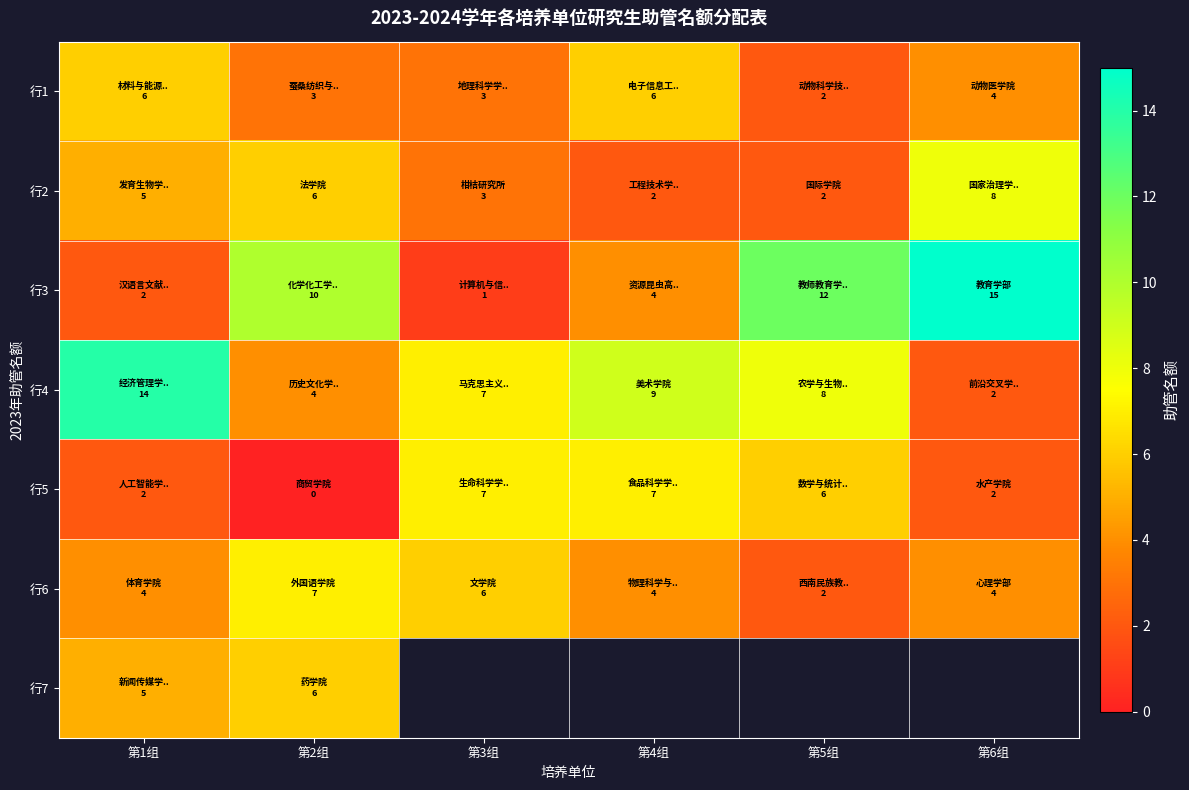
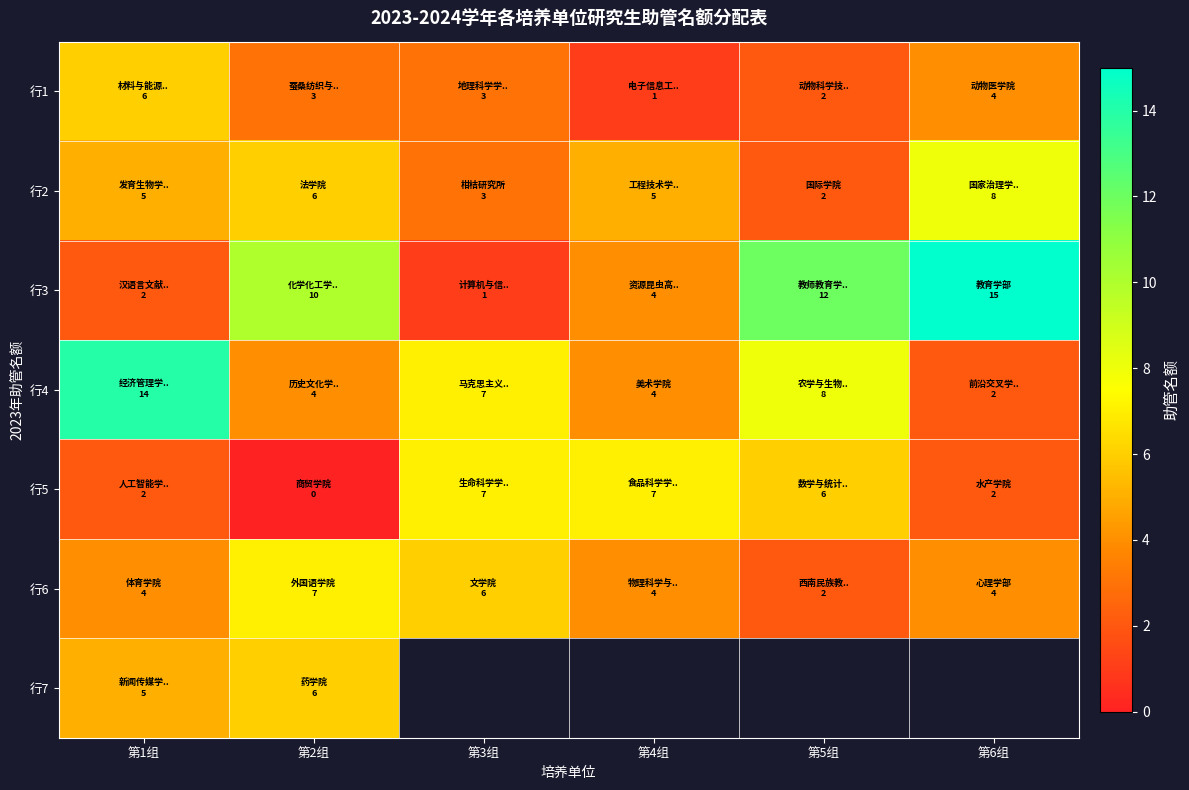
行1, 第4组: 6 -> 1
行2, 第4组: 2 -> 5
行4, 第4组: 9 -> 4
